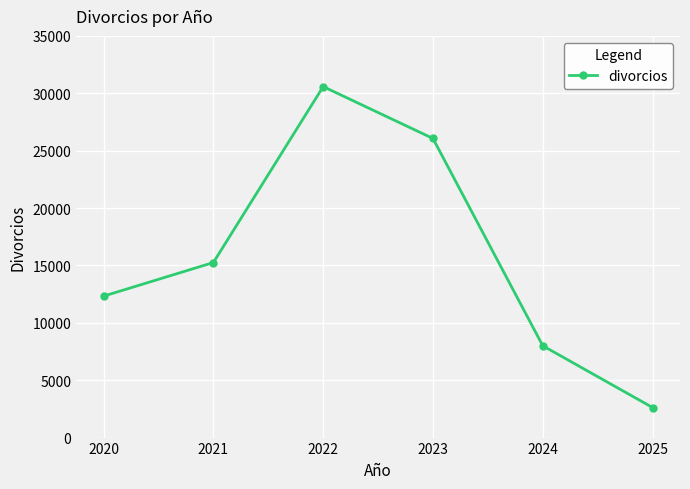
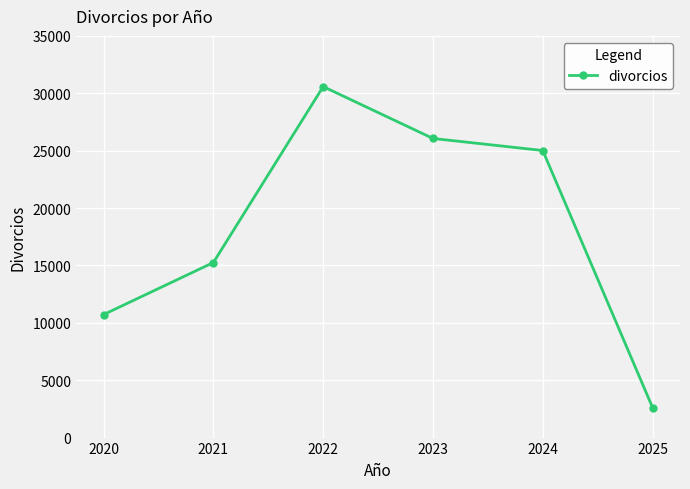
2020: 12300 -> 10700
2024: 8000 -> 25000
